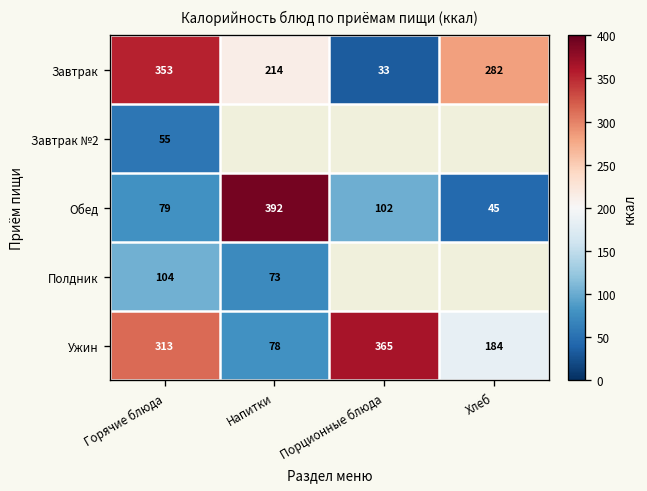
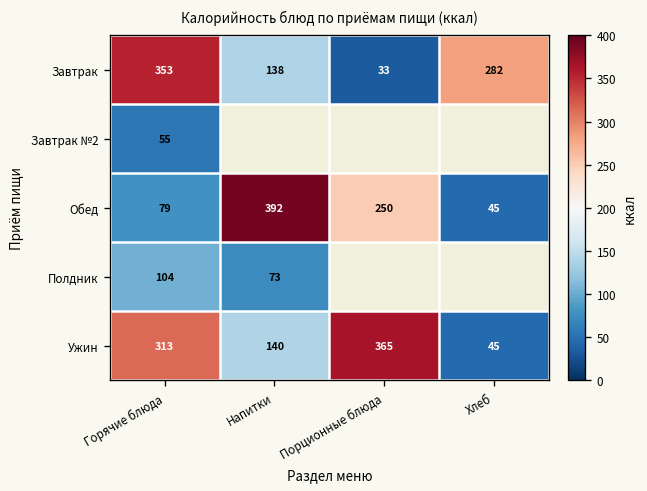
Завтрак, Напитки: 214 -> 138
Обед, Порционные блюда: 102 -> 250
Ужин, Напитки: 78 -> 140
Ужин, Хлеб: 184 -> 45
